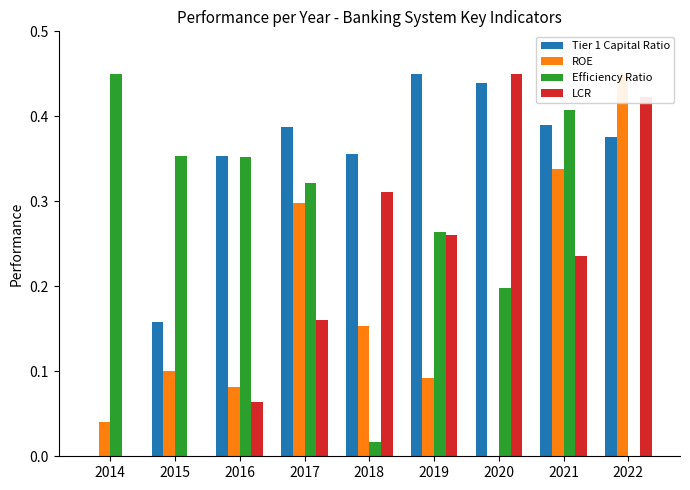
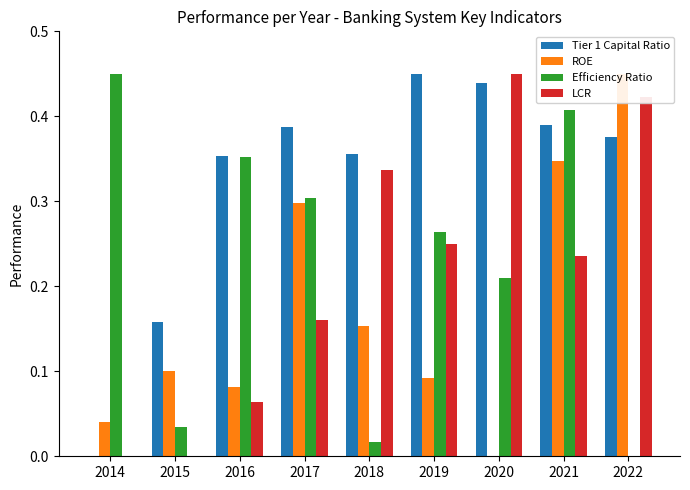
Efficiency Ratio, 2015: 0.35 -> 0.03
Efficiency Ratio, 2017: 0.32 -> 0.30
LCR, 2018: 0.31 -> 0.34
LCR, 2019: 0.26 -> 0.25
Efficiency Ratio, 2020: 0.20 -> 0.21
ROE, 2021: 0.34 -> 0.35
